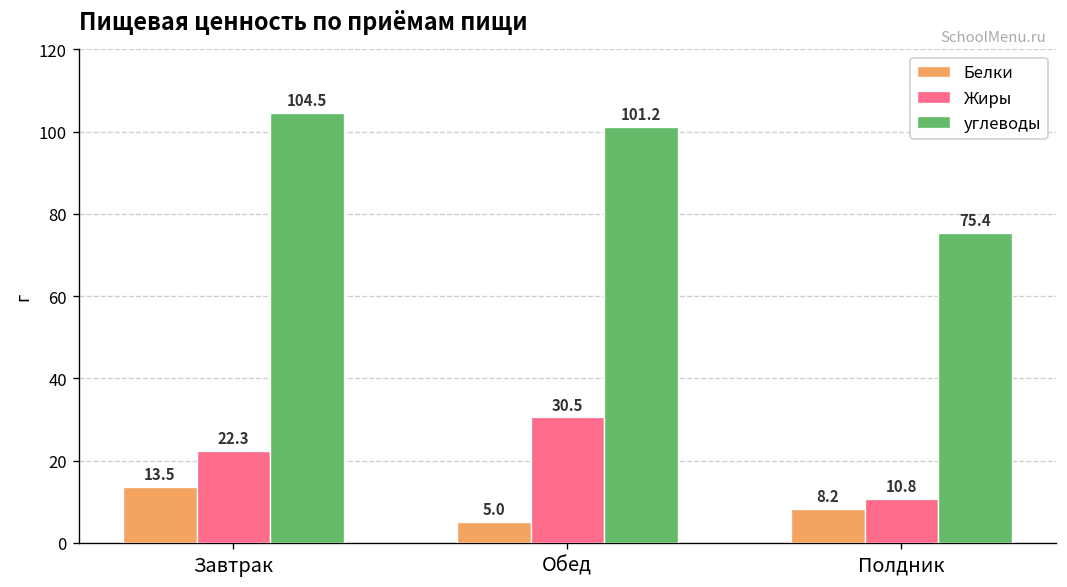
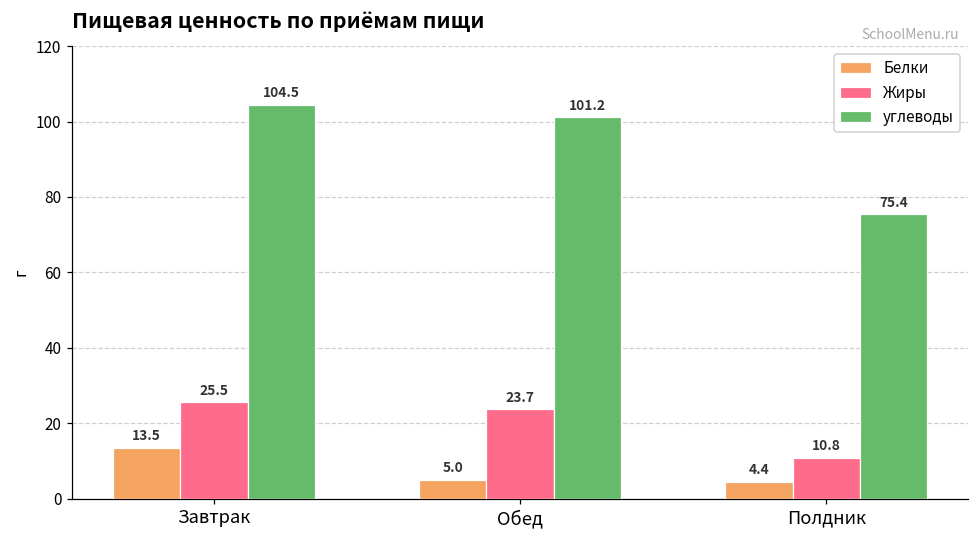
Жиры, Завтрак: 22.3 -> 25.5
Жиры, Обед: 30.5 -> 23.7
Белки, Полдник: 8.2 -> 4.4
